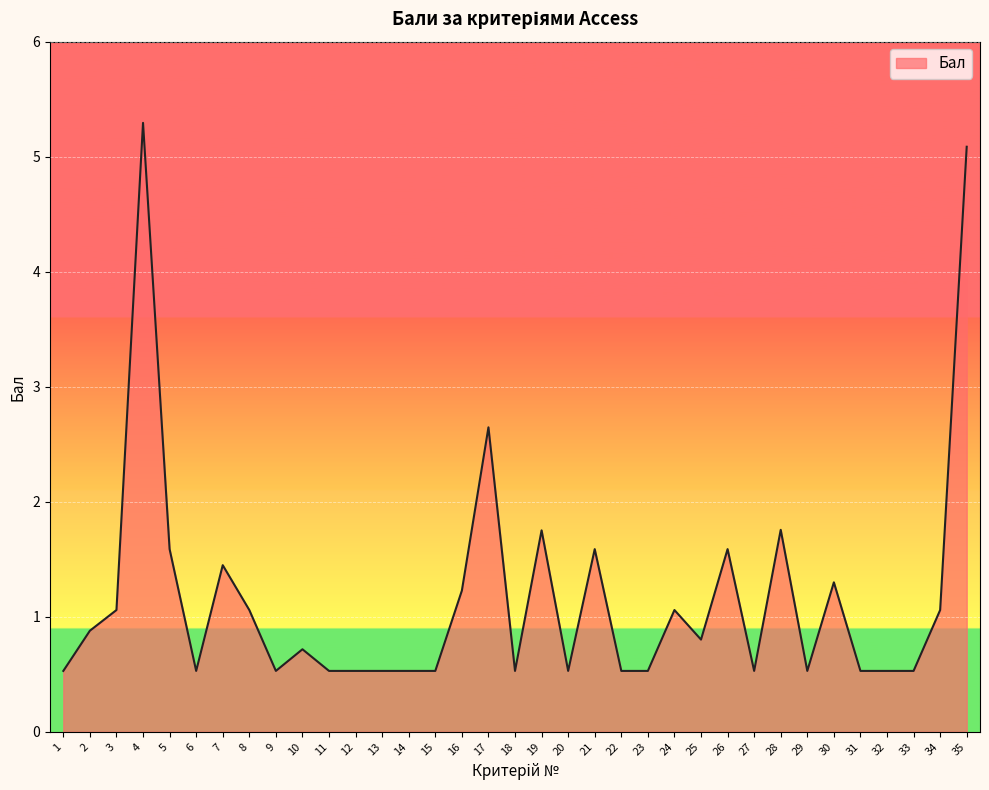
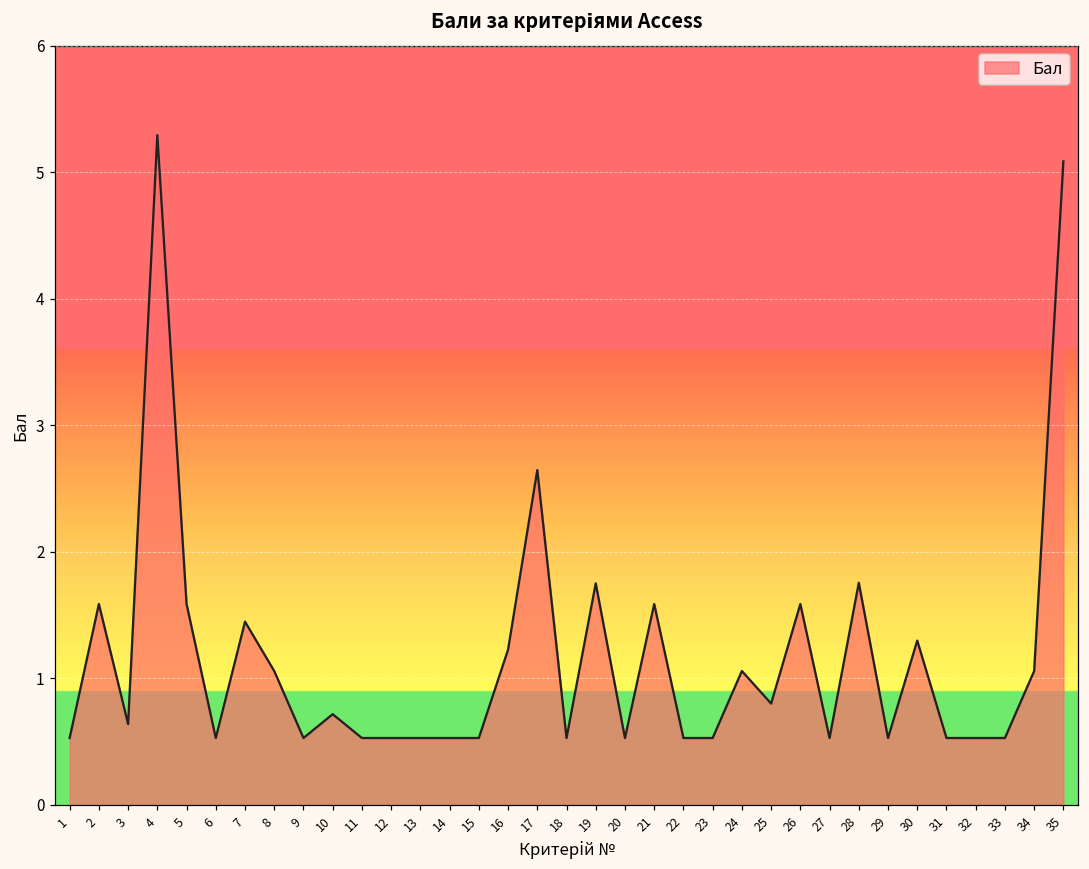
2: 0.88 -> 1.59
3: 1.06 -> 0.64
